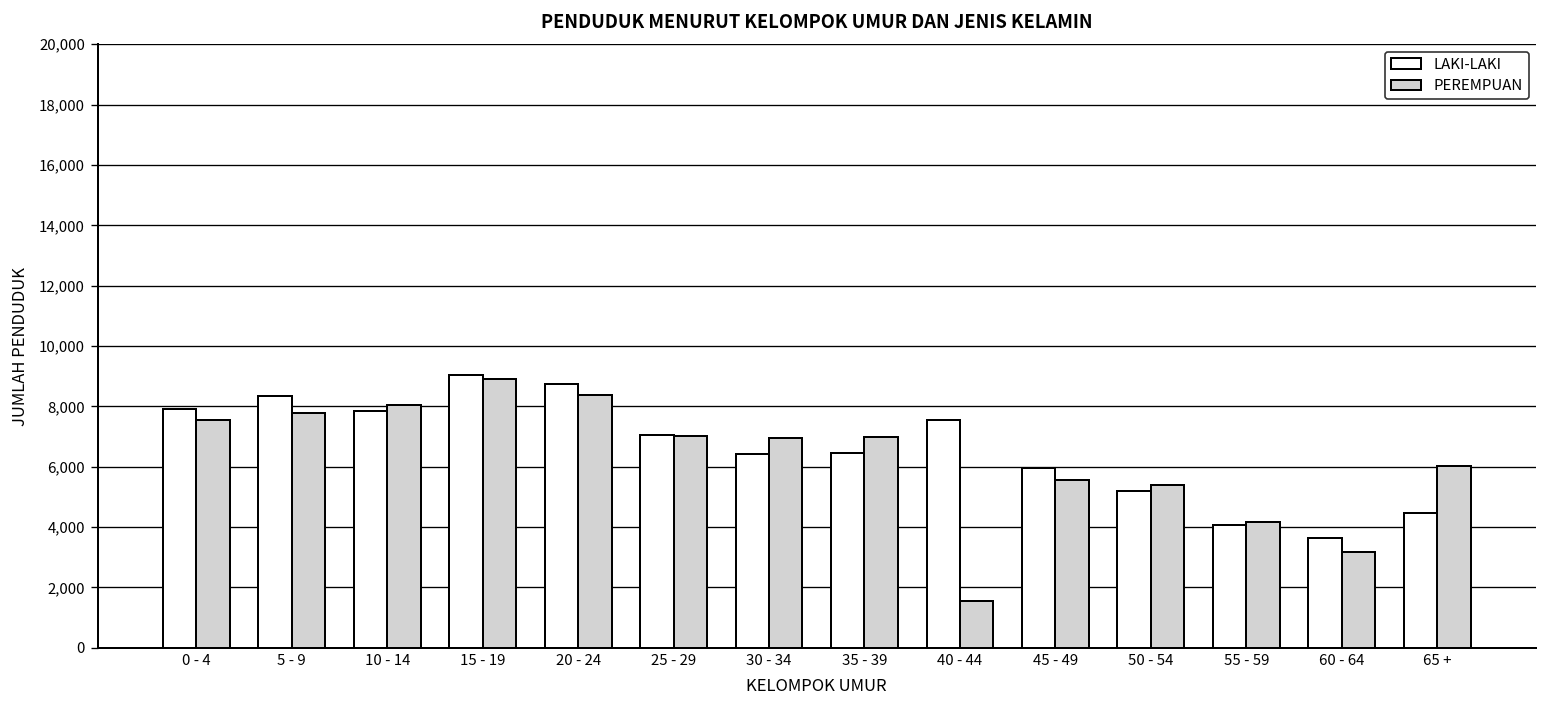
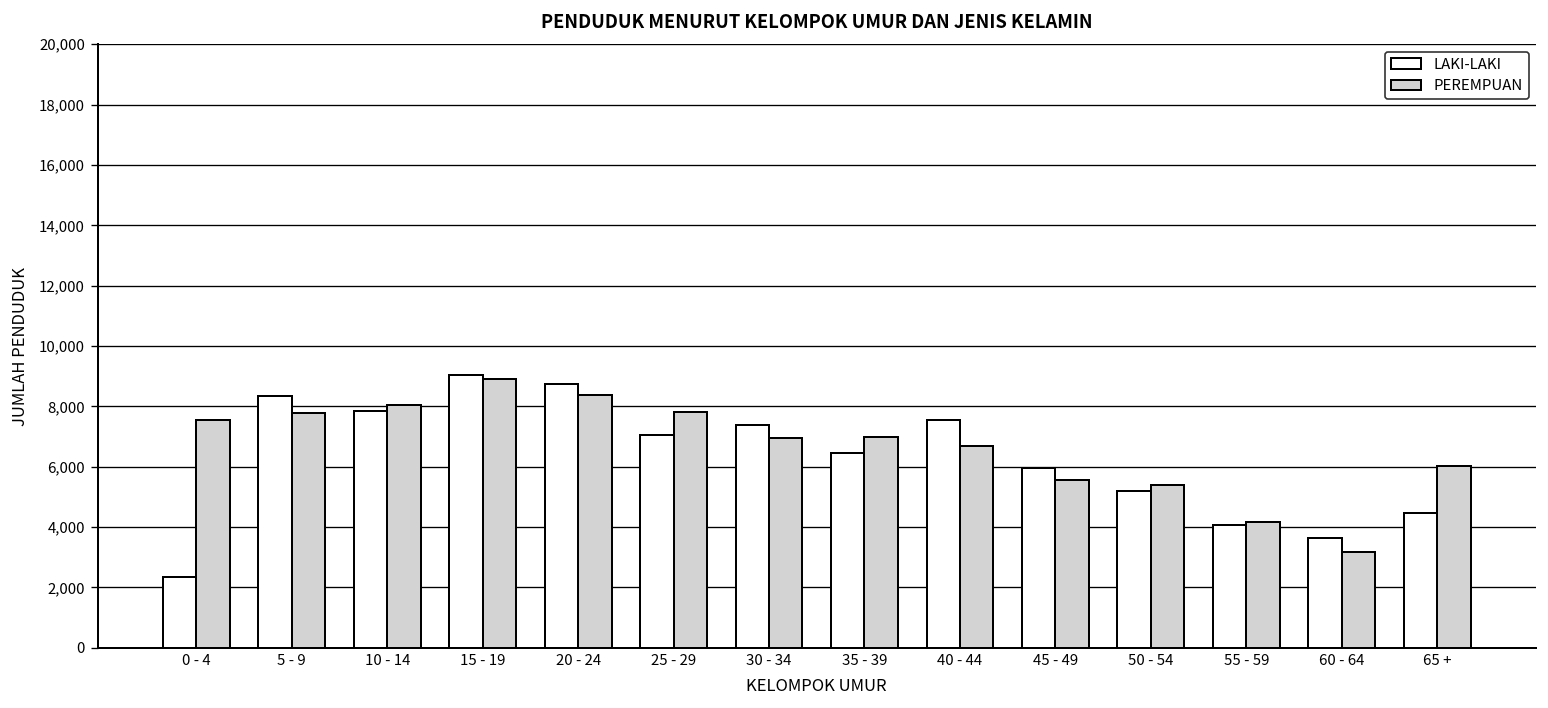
LAKI-LAKI, 0 - 4: 7,900 -> 2,300
PEREMPUAN, 25 - 29: 7,000 -> 7,800
LAKI-LAKI, 30 - 34: 6,400 -> 7,400
PEREMPUAN, 40 - 44: 1,500 -> 6,700
